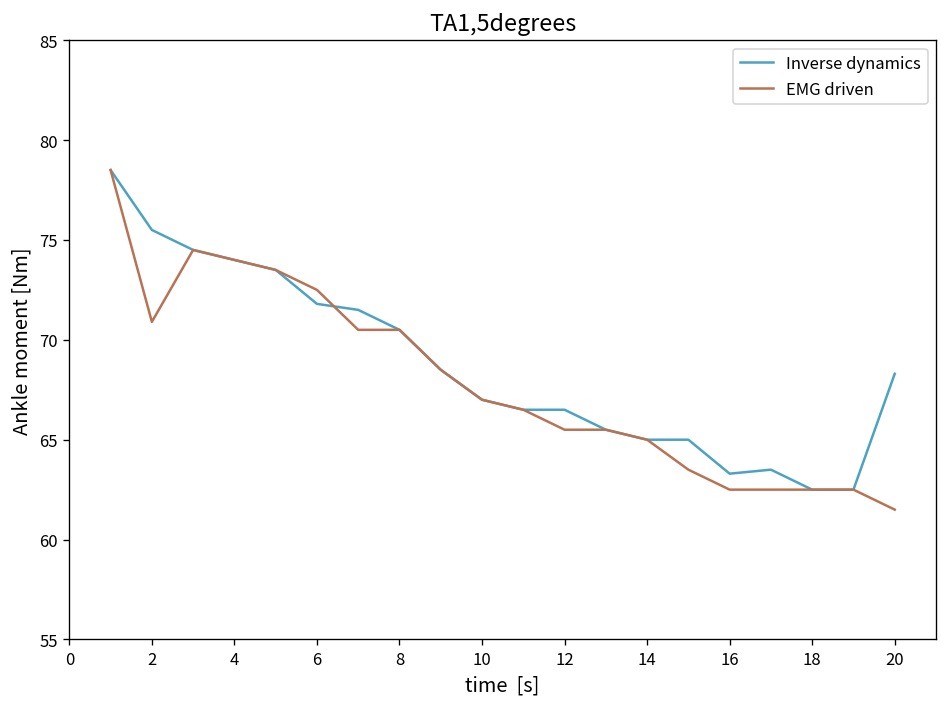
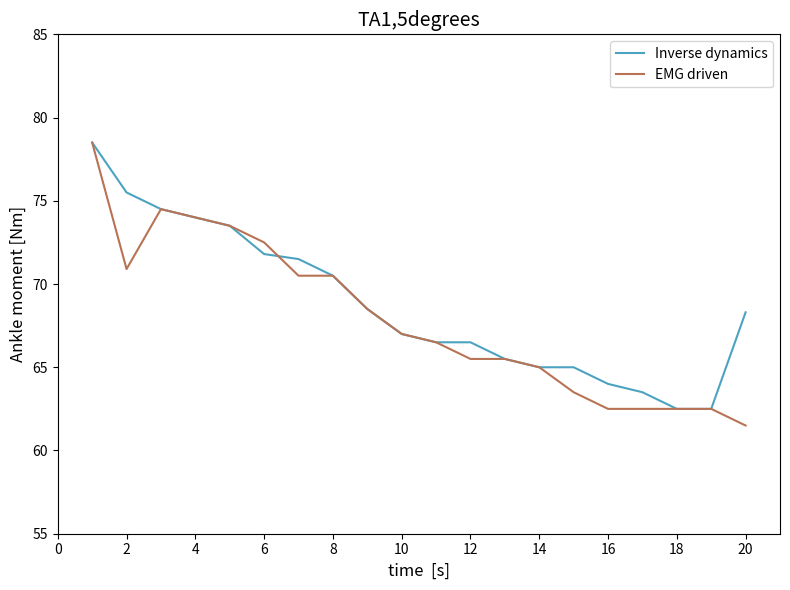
Inverse dynamics, 16: 63.3 -> 64.0
